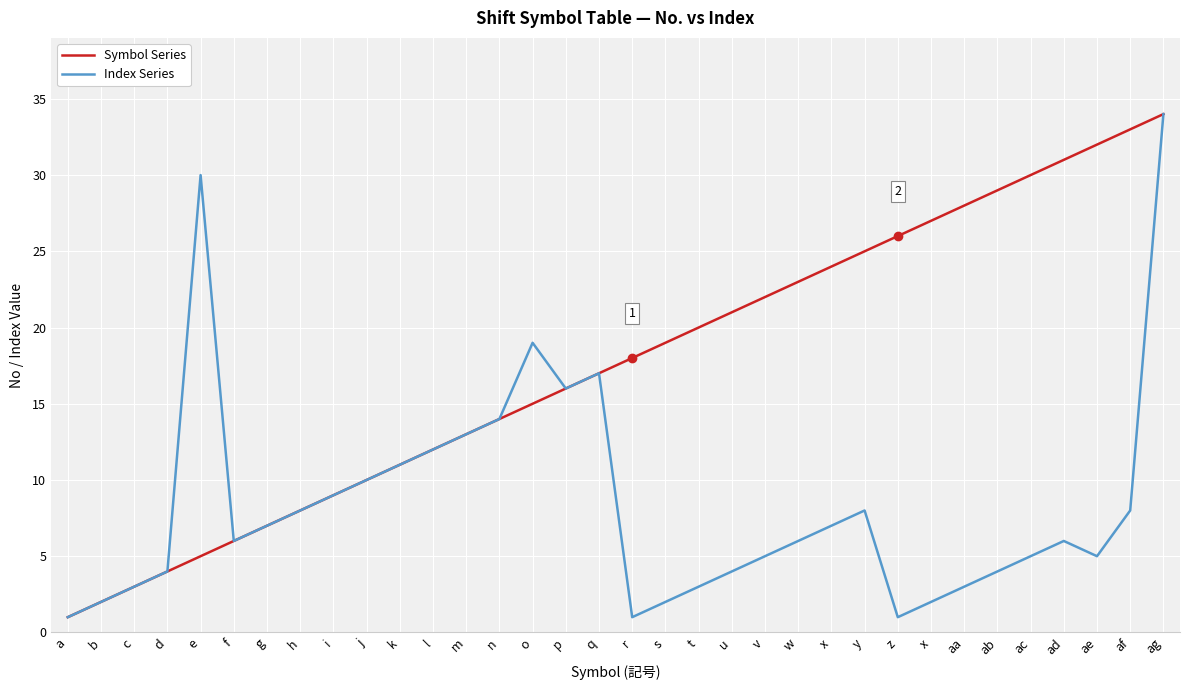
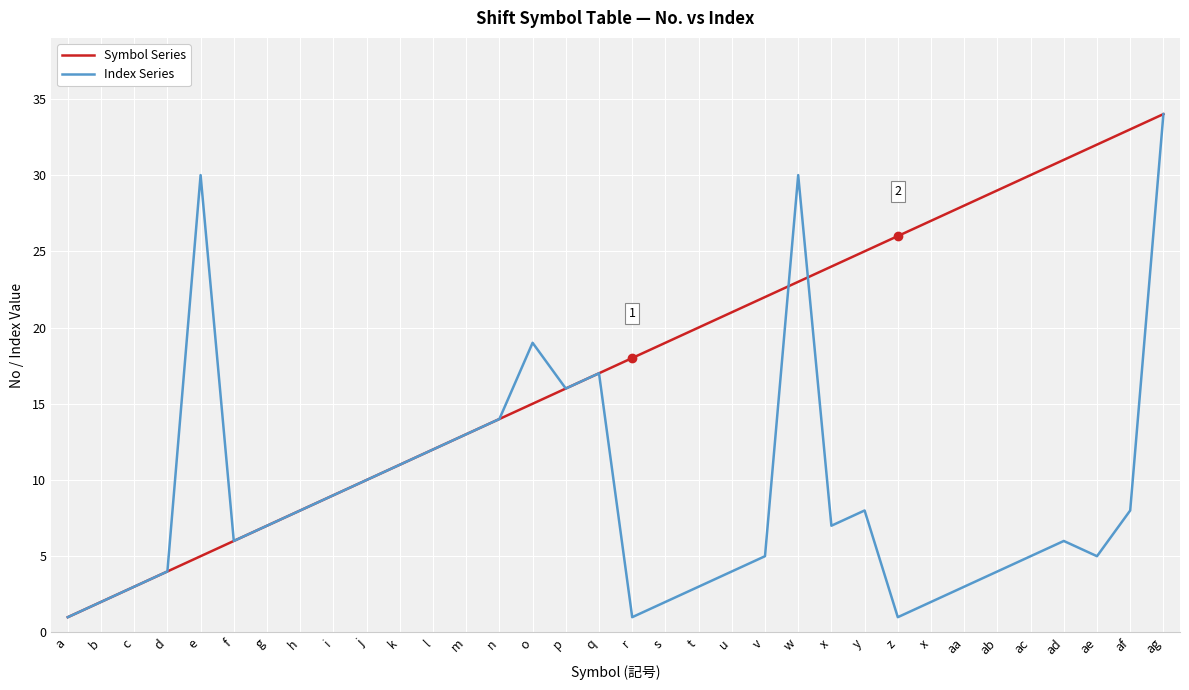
Index Series, w: 6 -> 30
